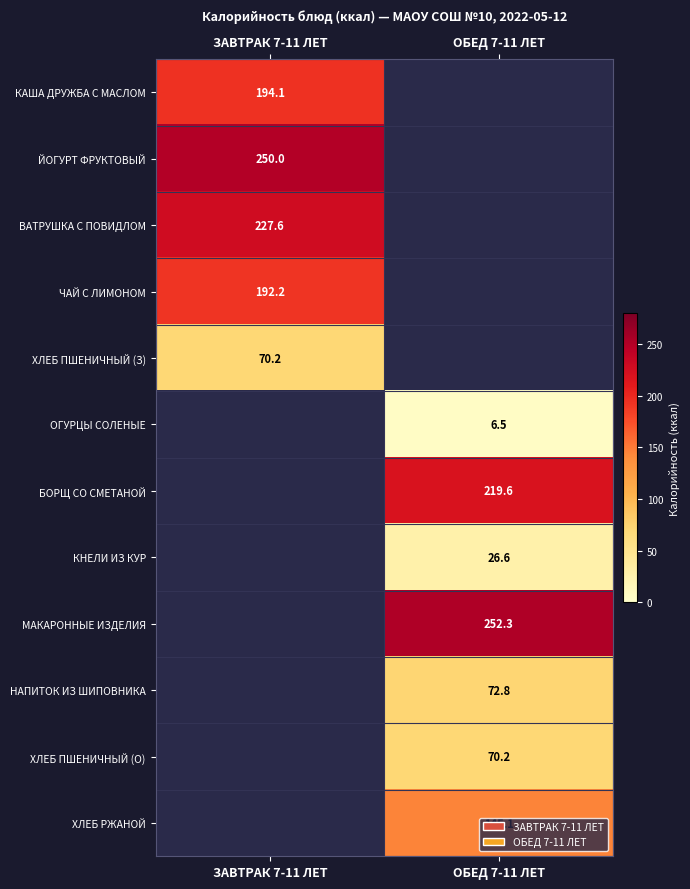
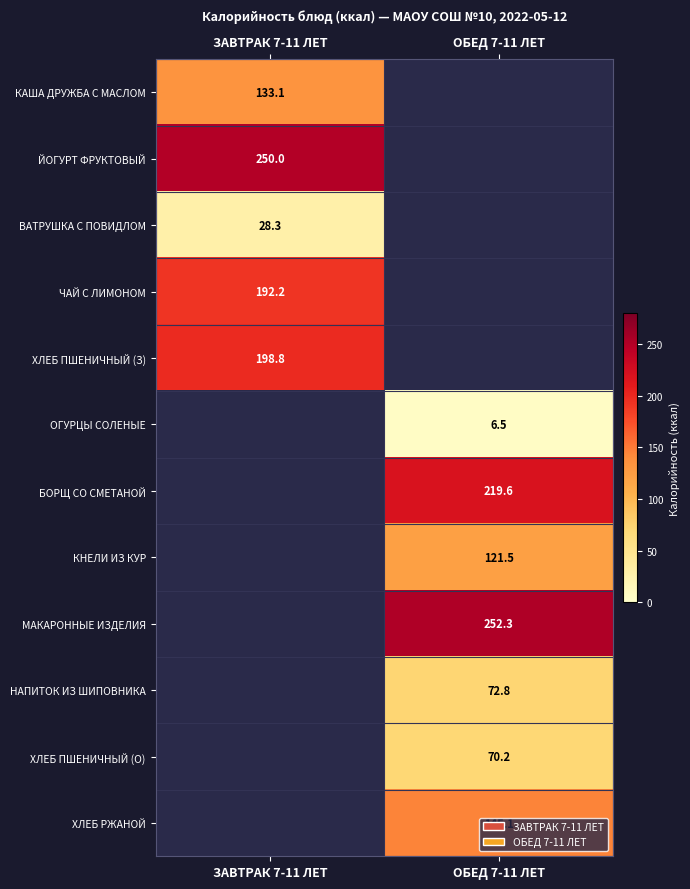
КАША ДРУЖБА С МАСЛОМ, ЗАВТРАК 7-11 ЛЕТ: 194.1 -> 133.1
ВАТРУШКА С ПОВИДЛОМ, ЗАВТРАК 7-11 ЛЕТ: 227.6 -> 28.3
ХЛЕБ ПШЕНИЧНЫЙ (З), ЗАВТРАК 7-11 ЛЕТ: 70.2 -> 198.8
КНЕЛИ ИЗ КУР, ОБЕД 7-11 ЛЕТ: 26.6 -> 121.5
